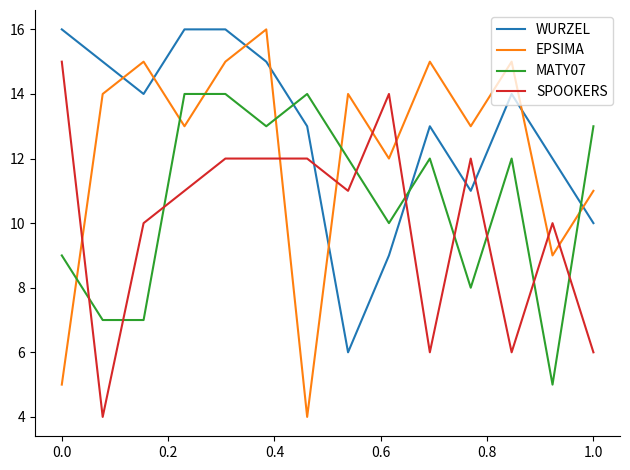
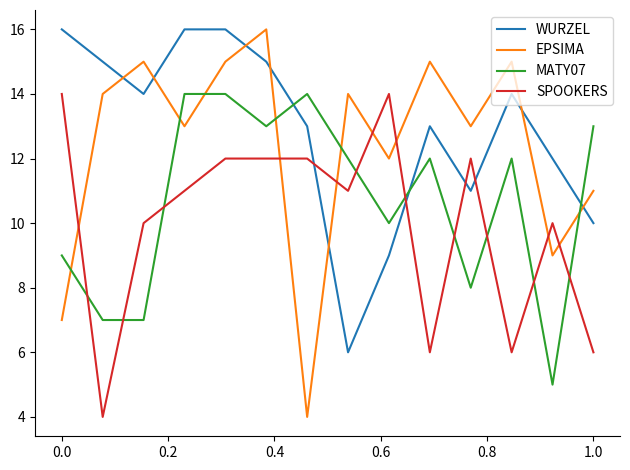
EPSIMA, 0.0: 5 -> 7
SPOOKERS, 0.0: 15 -> 14
